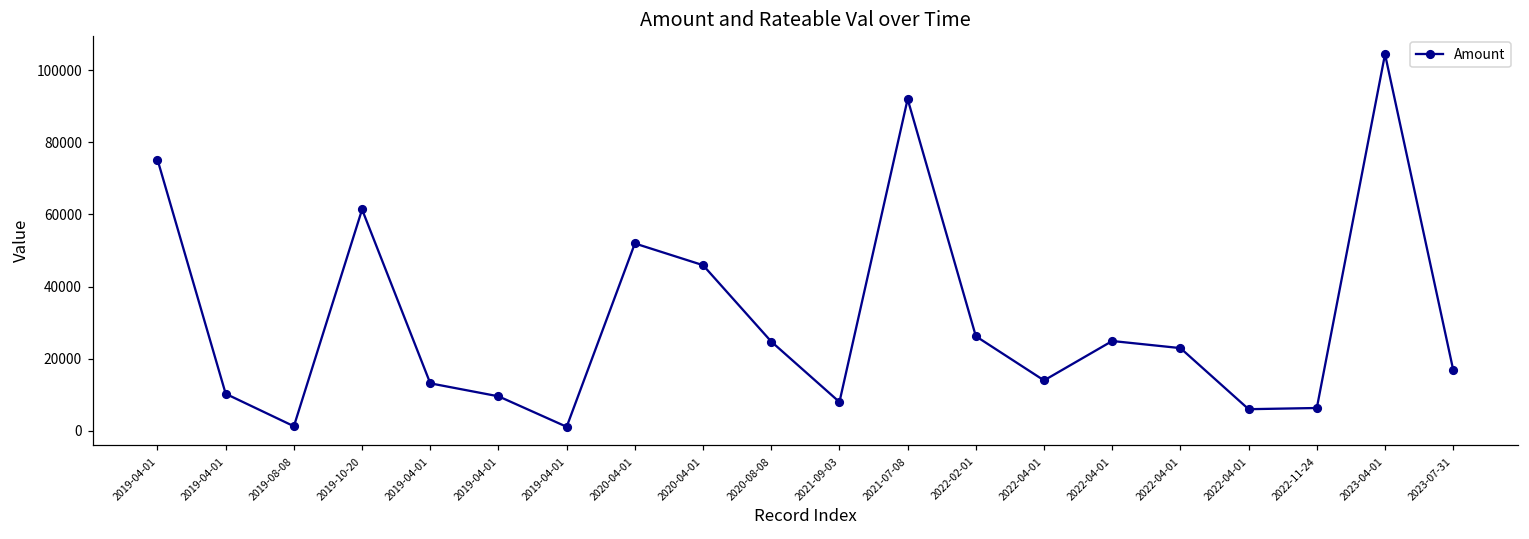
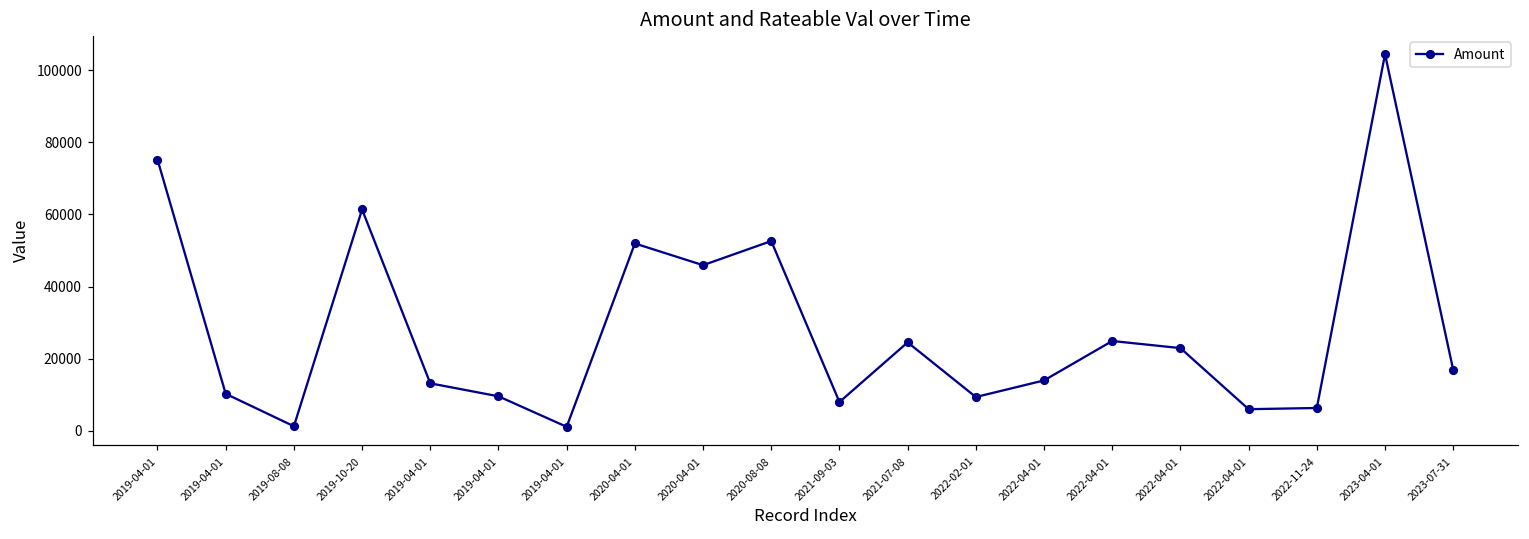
2020-08-08: 25000 -> 53000
2021-07-08: 92000 -> 25000
2022-02-01: 26000 -> 9000
